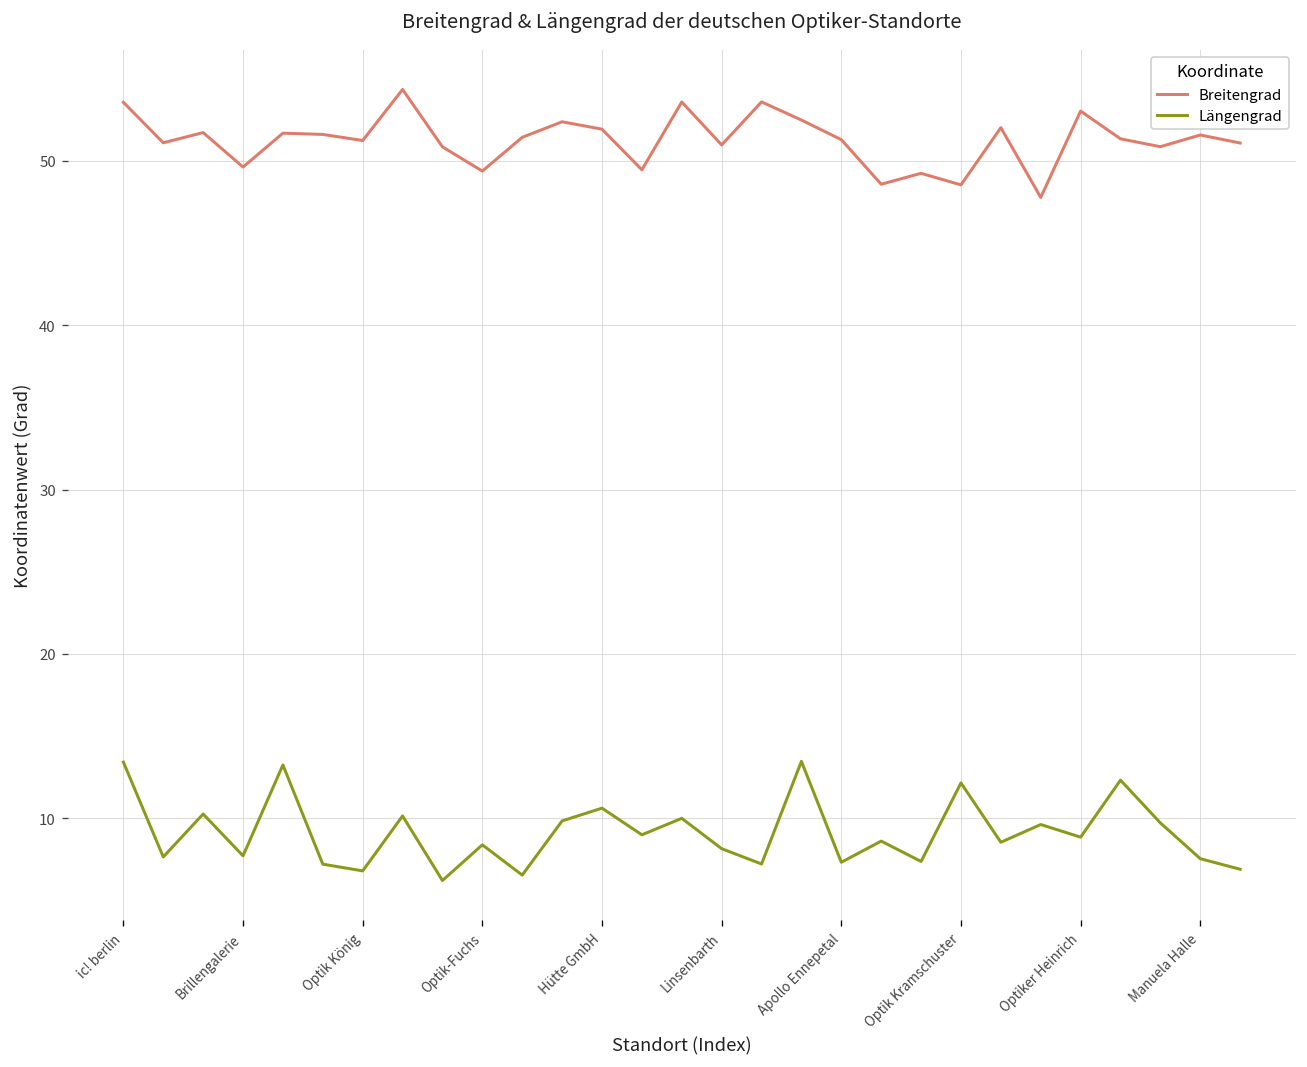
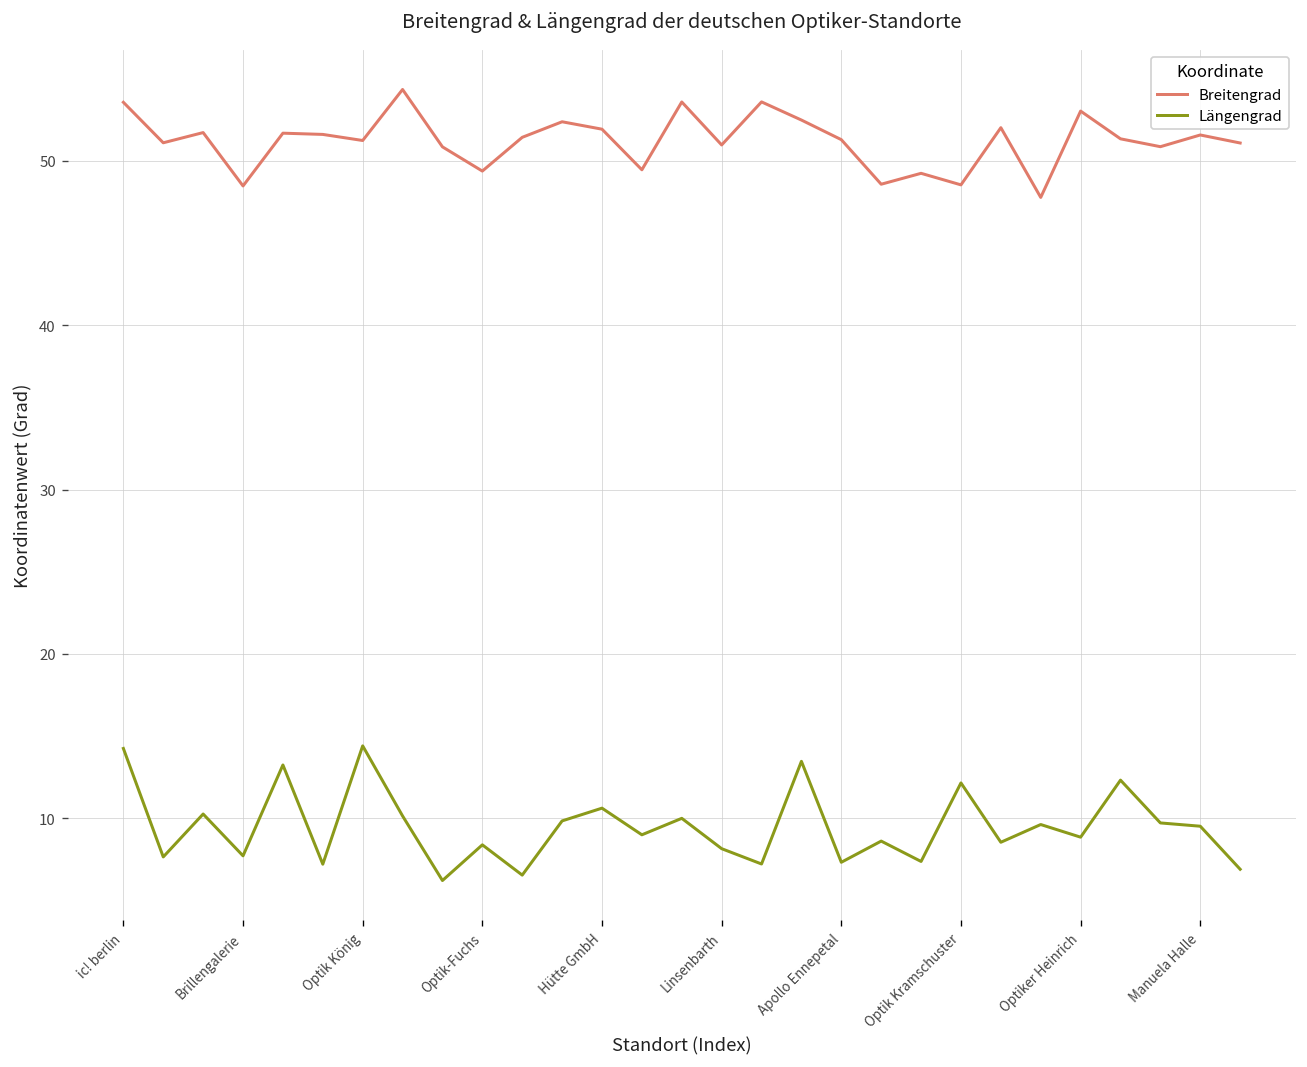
Längengrad, ic! berlin: 13.4 -> 14.2
Breitengrad, Brillengalerie: 49.6 -> 48.5
Längengrad, Optik König: 6.8 -> 14.4
Längengrad, Manuela Halle: 7.5 -> 9.5
